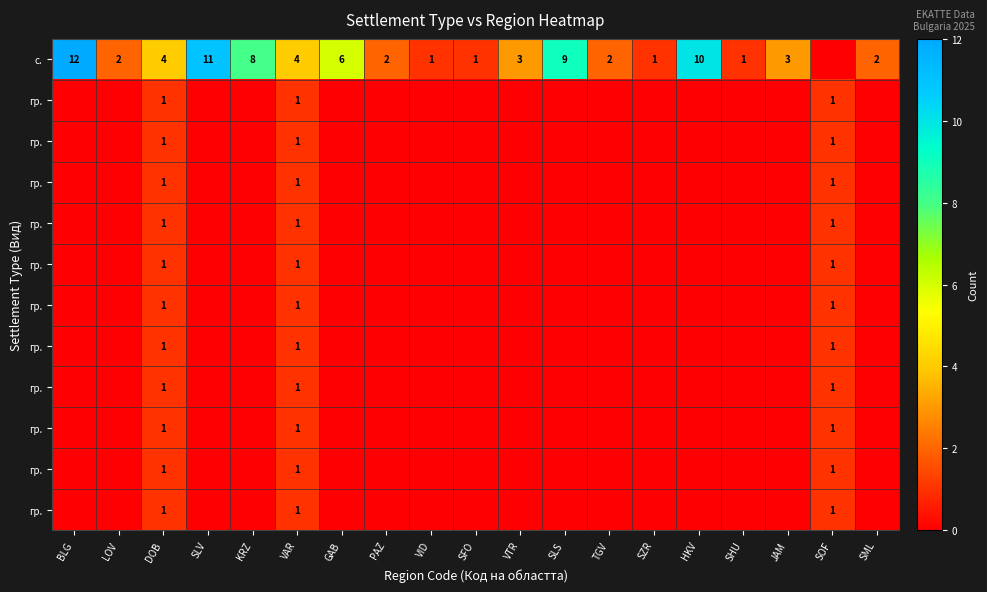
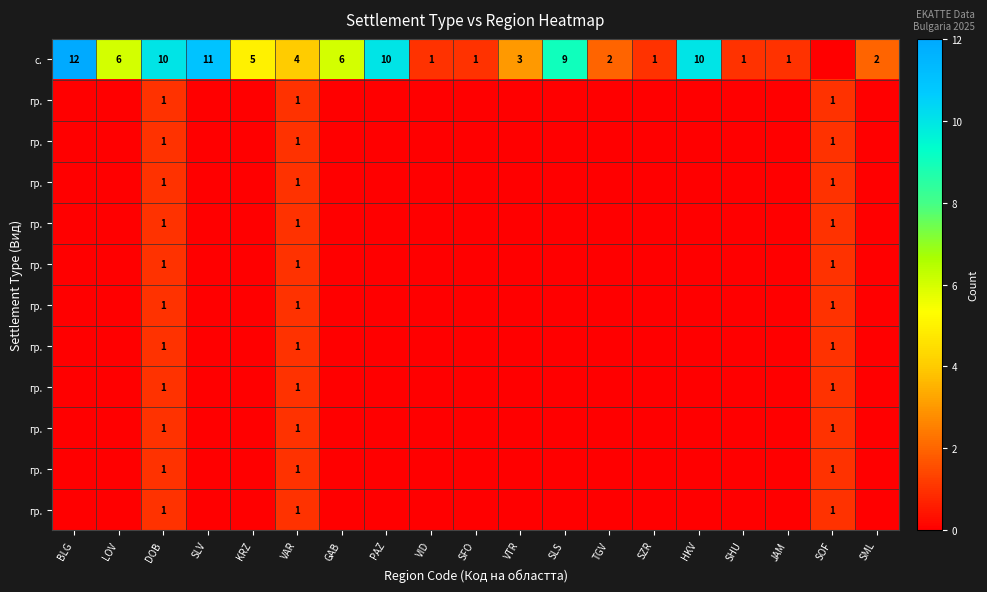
с., LOV: 2 -> 6
с., DOB: 4 -> 10
с., KRZ: 8 -> 5
с., PAZ: 2 -> 10
с., JAM: 3 -> 1
